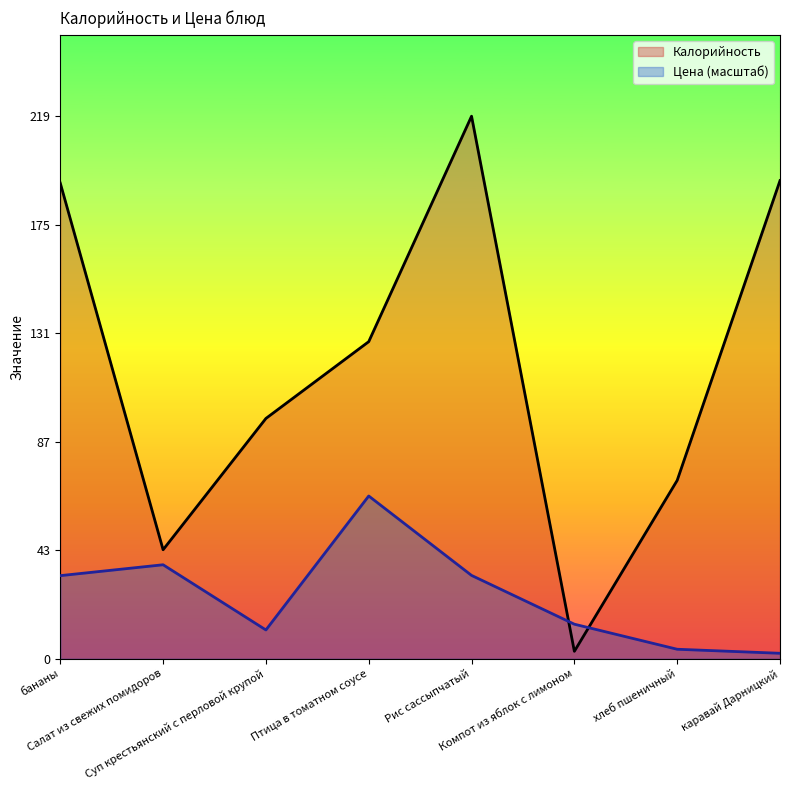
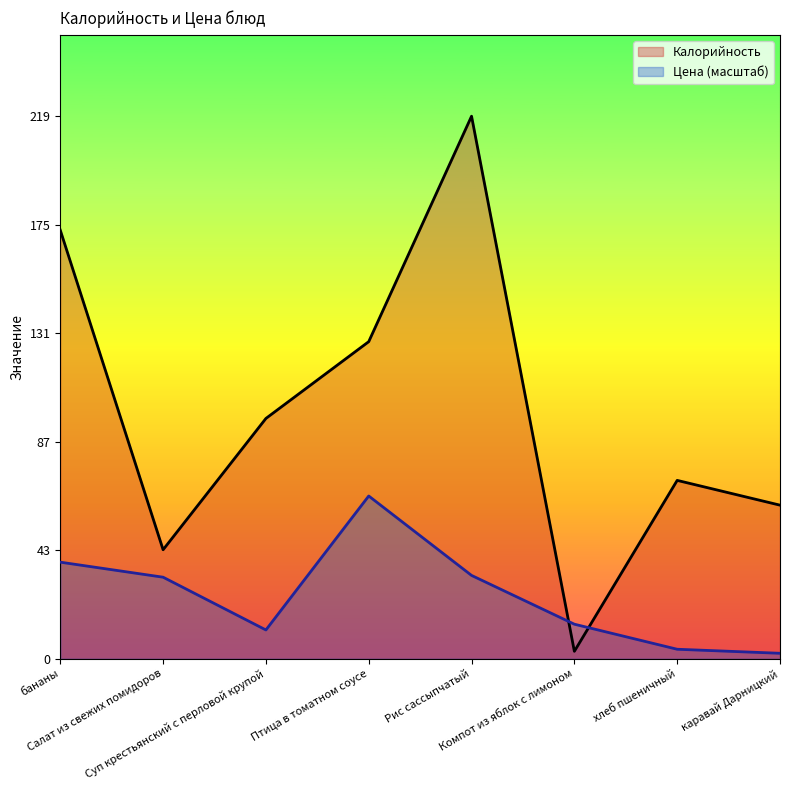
Калорийность, бананы: 192 -> 173
Цена (масштаб), бананы: 34 -> 39
Цена (масштаб), Салат из свежих помидоров: 38 -> 33
Калорийность, каравай Дарницкий: 193 -> 62
